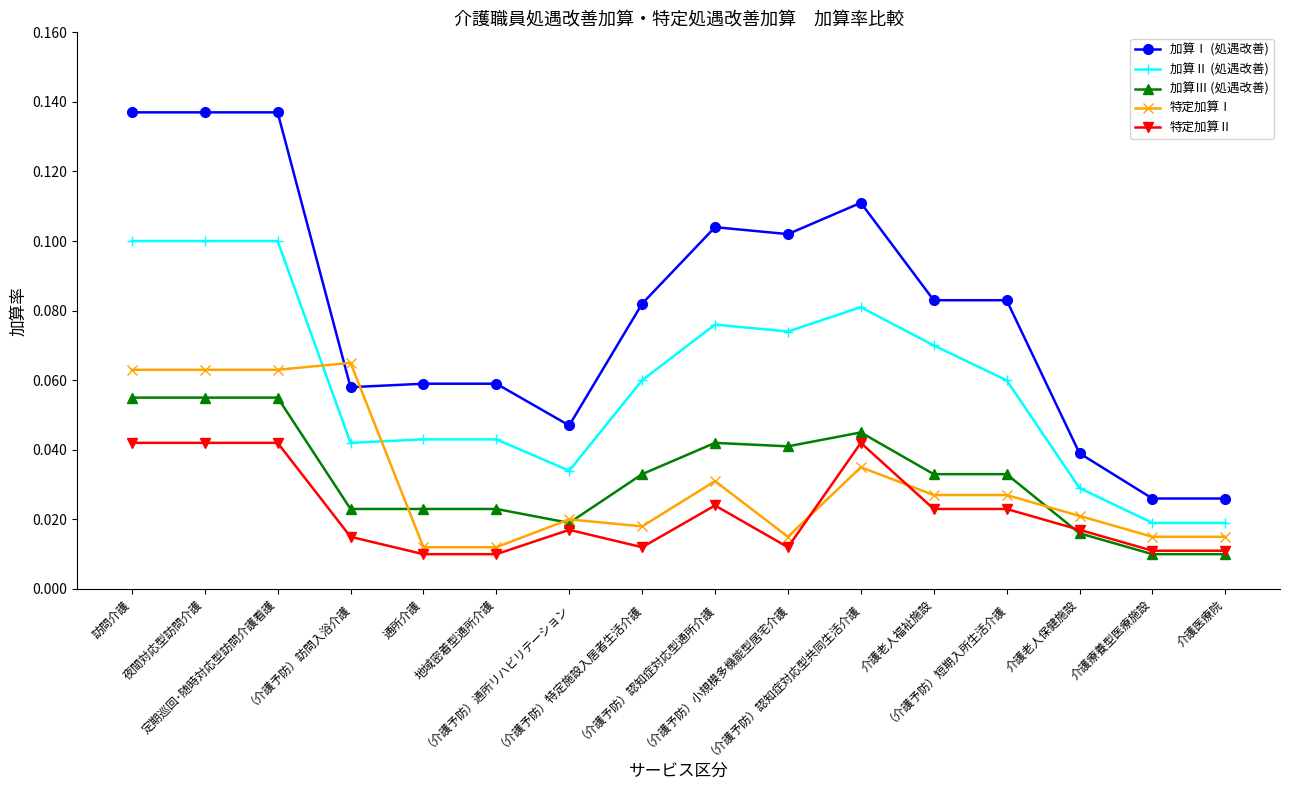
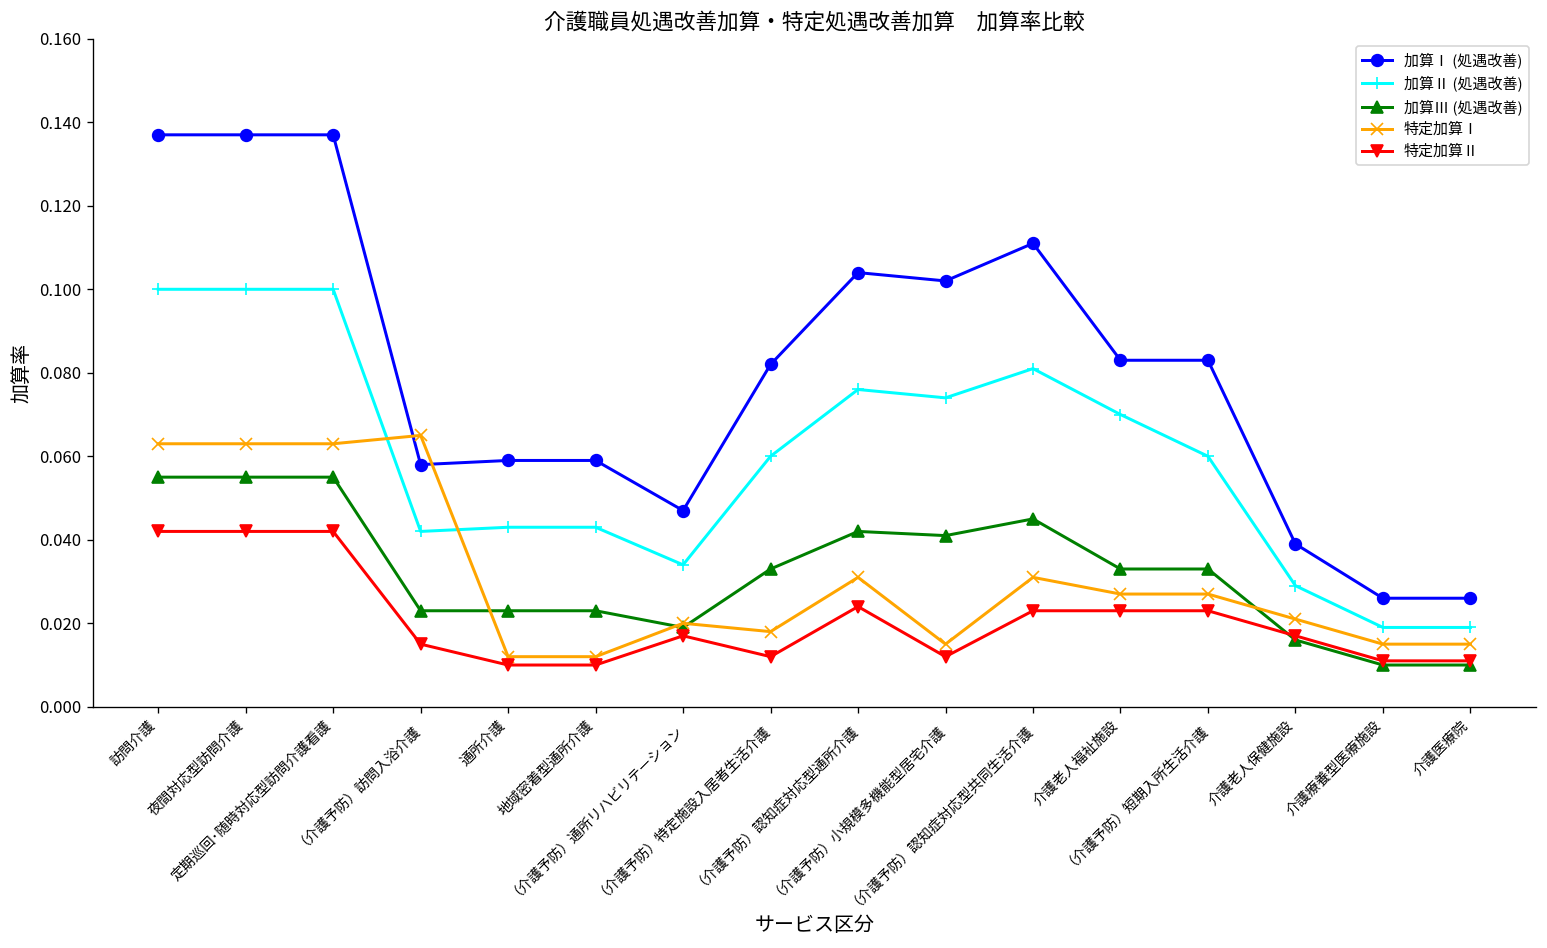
特定加算Ⅰ, （介護予防）認知症対応型共同生活介護: 0.035 -> 0.031
特定加算Ⅱ, （介護予防）認知症対応型共同生活介護: 0.042 -> 0.023
